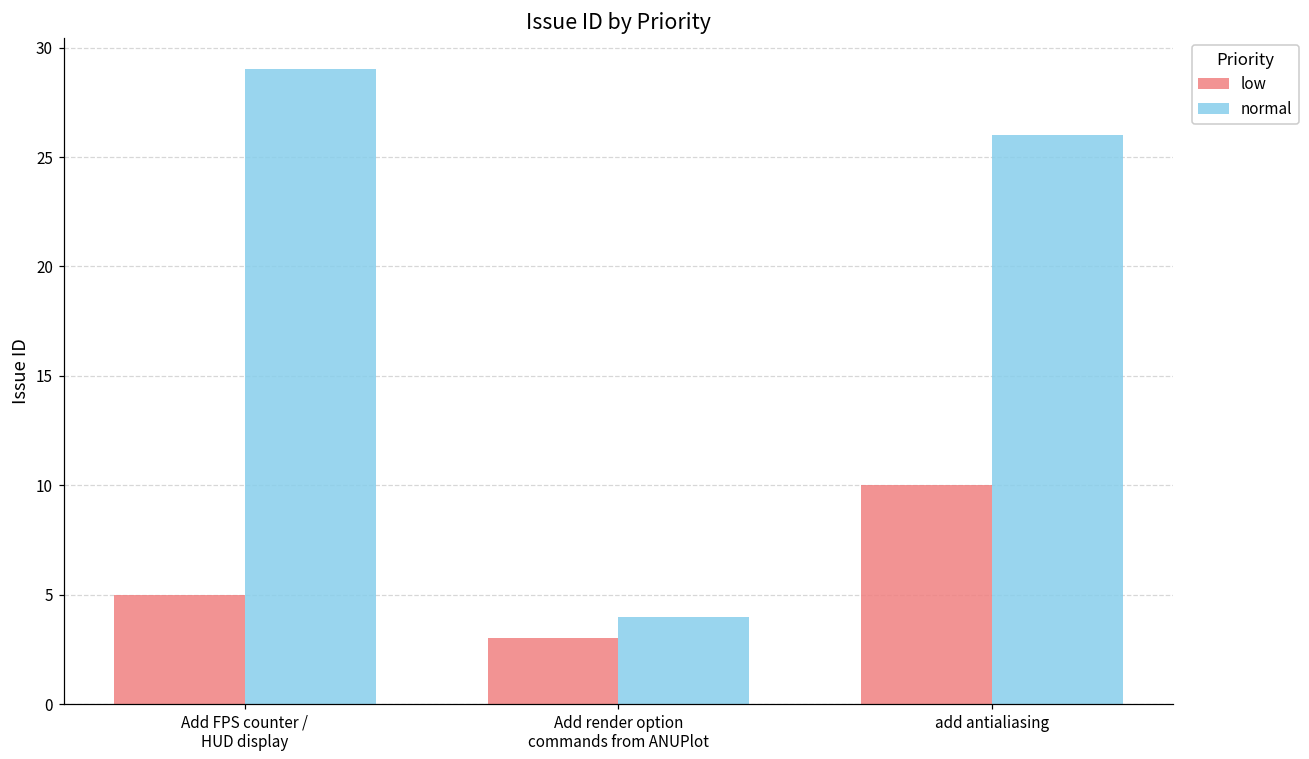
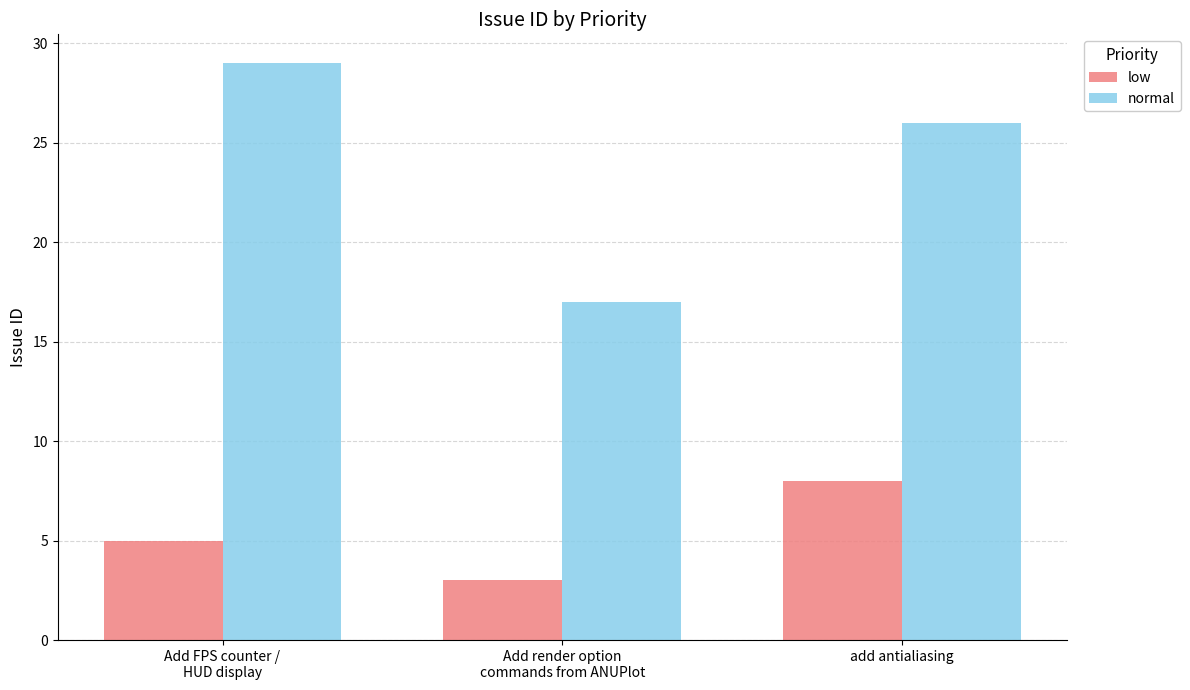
normal, Add render option commands from ANUPlot: 4 -> 17
low, add antialiasing: 10 -> 8
